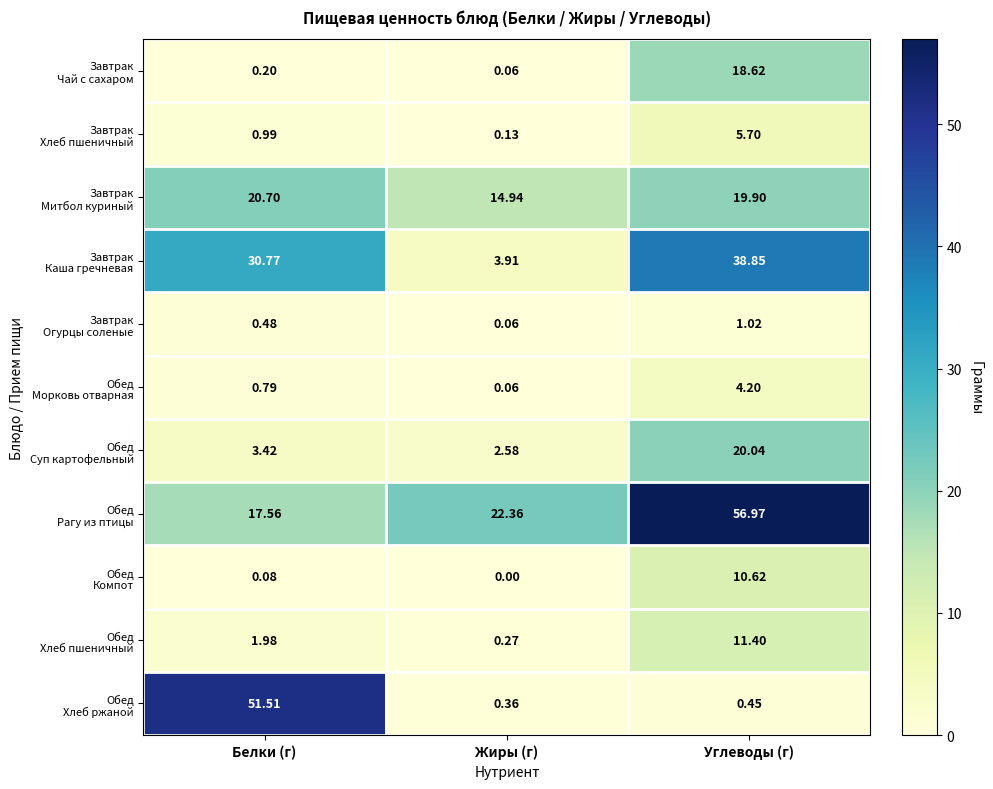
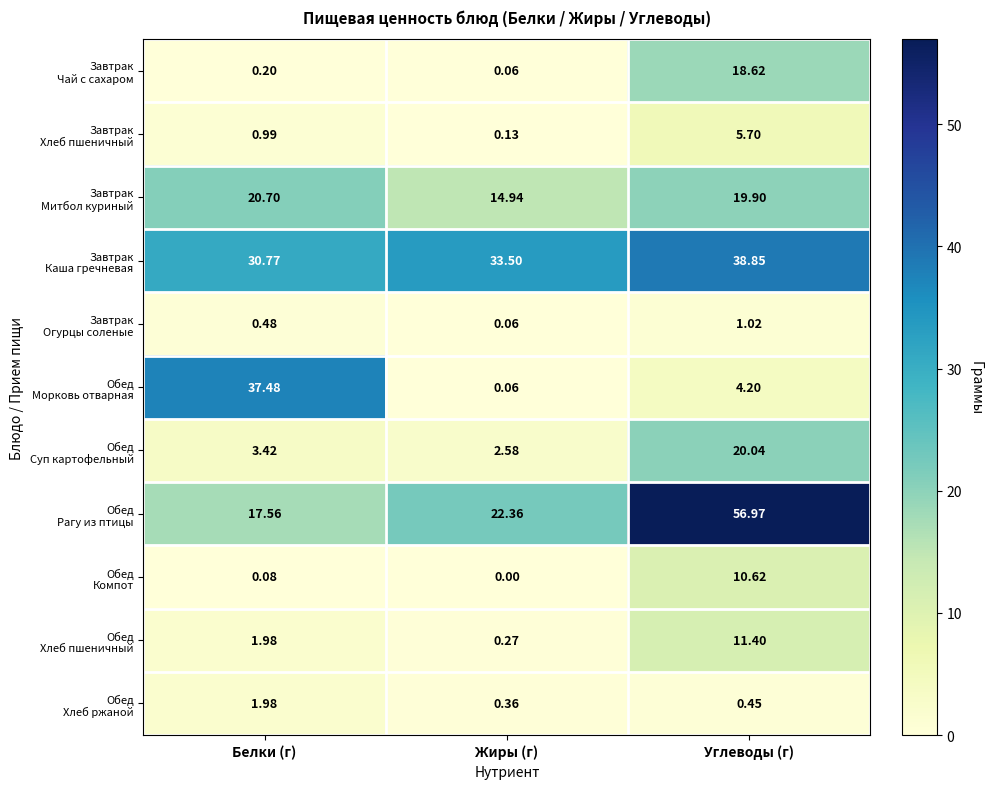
Завтрак Каша гречневая, Жиры (г): 3.91 -> 33.50
Обед Морковь отварная, Белки (г): 0.79 -> 37.48
Обед Хлеб ржаной, Белки (г): 51.51 -> 1.98
